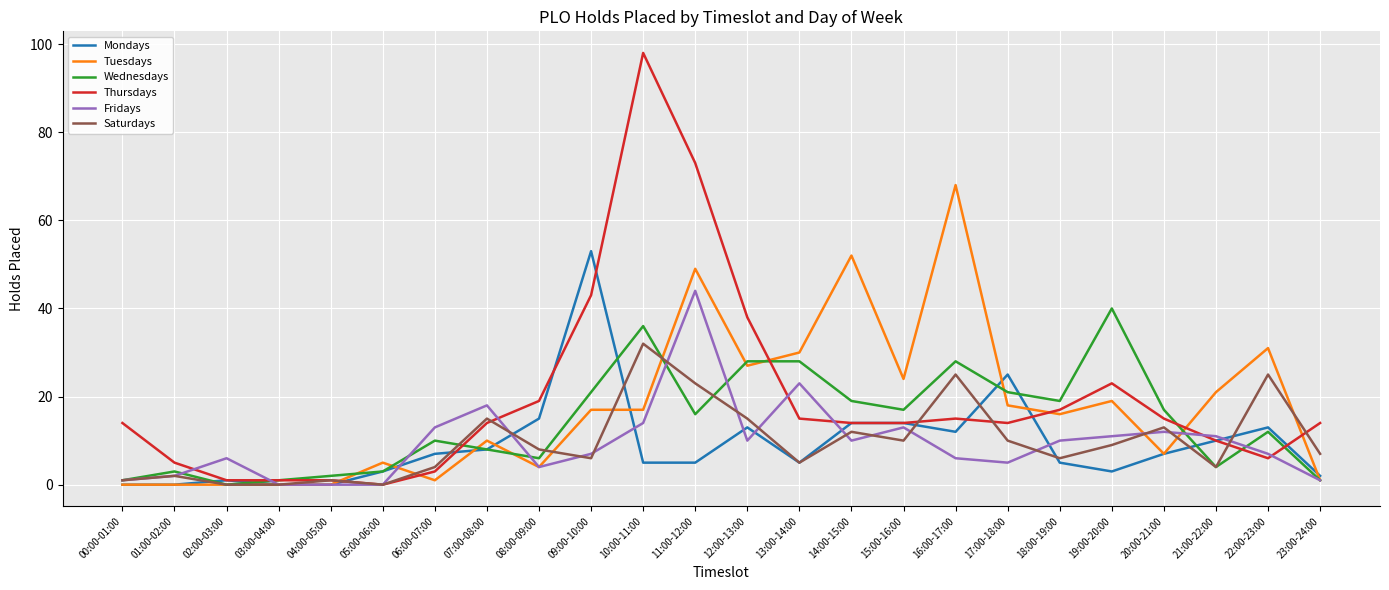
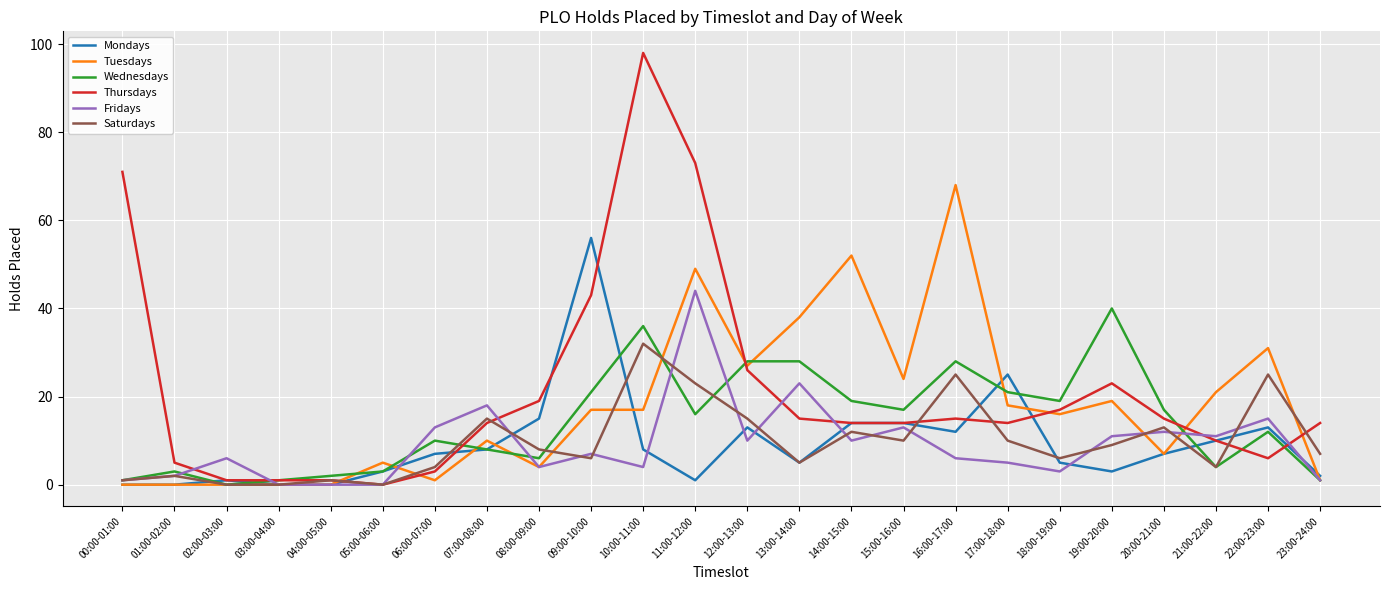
Thursdays, 00:00-01:00: 14 -> 71
Mondays, 09:00-10:00: 53 -> 56
Mondays, 10:00-11:00: 5 -> 8
Fridays, 10:00-11:00: 14 -> 4
Mondays, 11:00-12:00: 5 -> 1
Thursdays, 12:00-13:00: 38 -> 26
Tuesdays, 13:00-14:00: 30 -> 38
Fridays, 18:00-19:00: 10 -> 3
Fridays, 22:00-23:00: 7 -> 15
